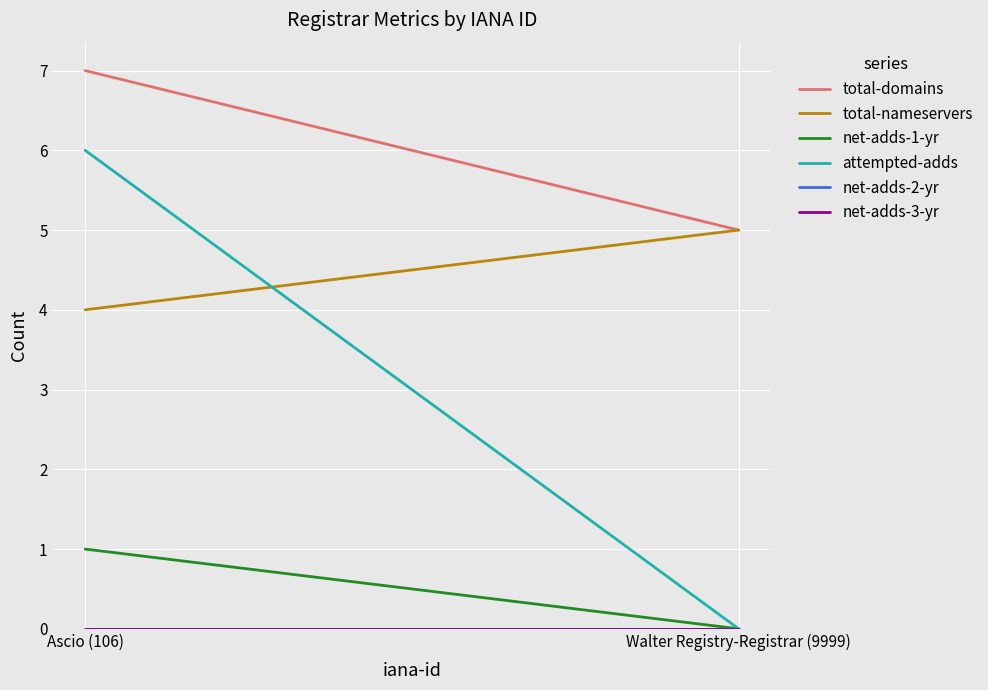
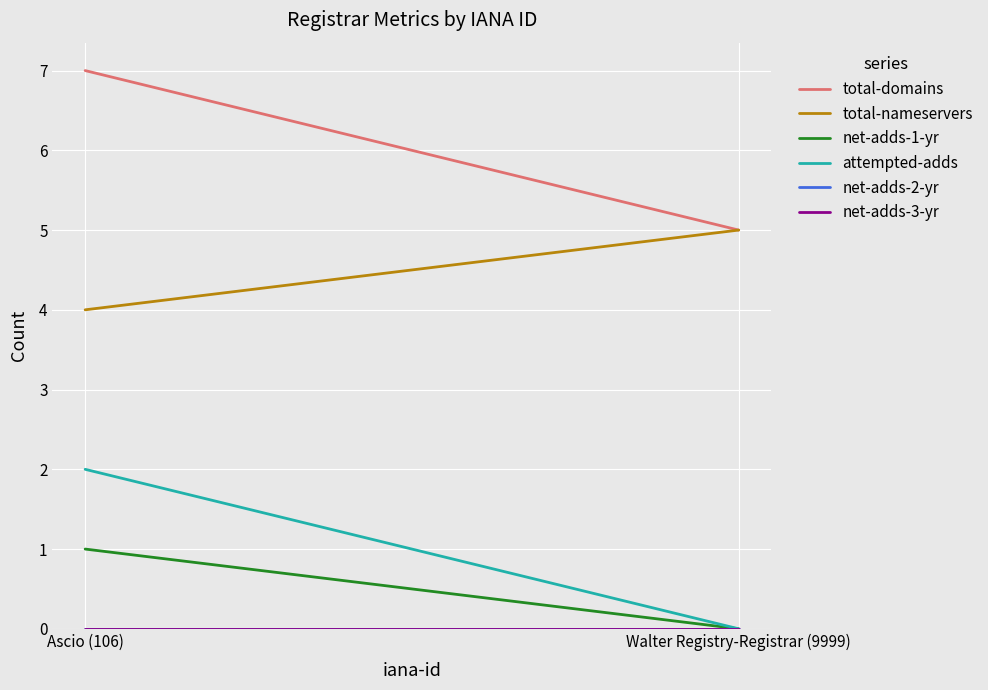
attempted-adds, Ascio (106): 6 -> 2
